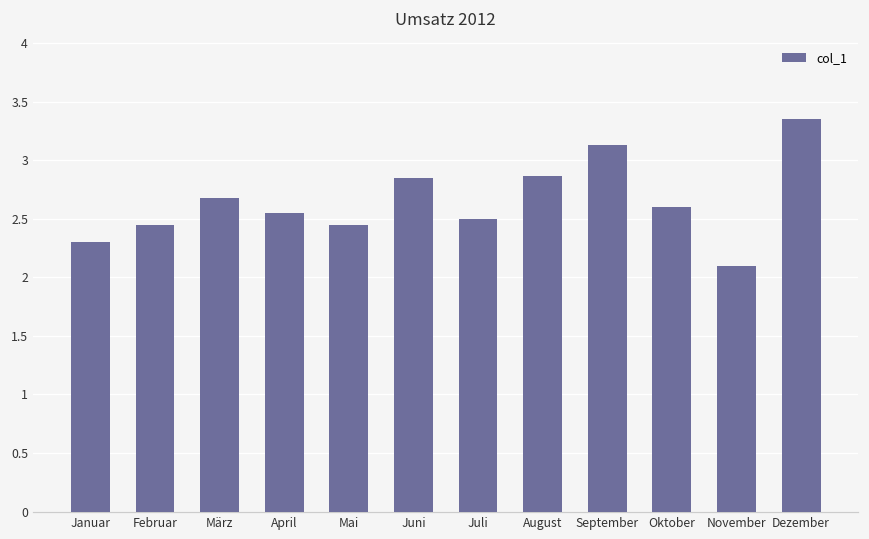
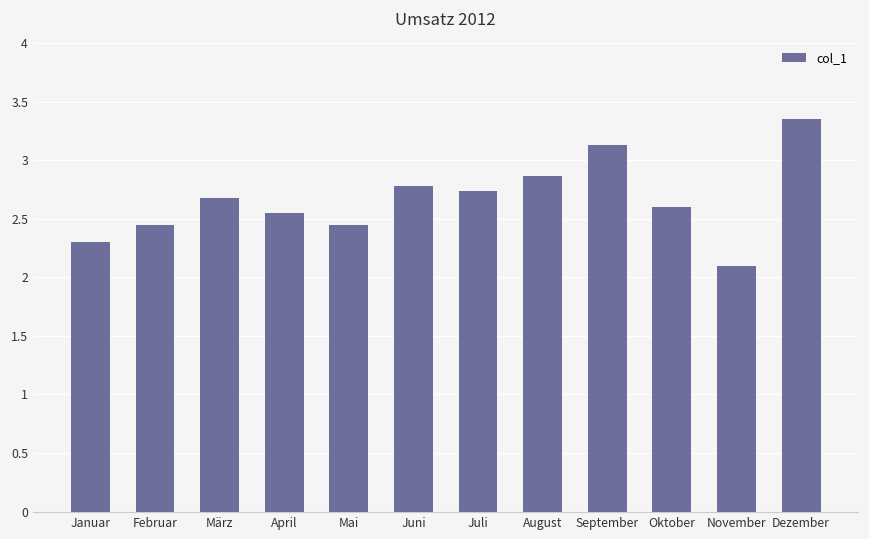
Juni: 2.85 -> 2.78
Juli: 2.50 -> 2.74
